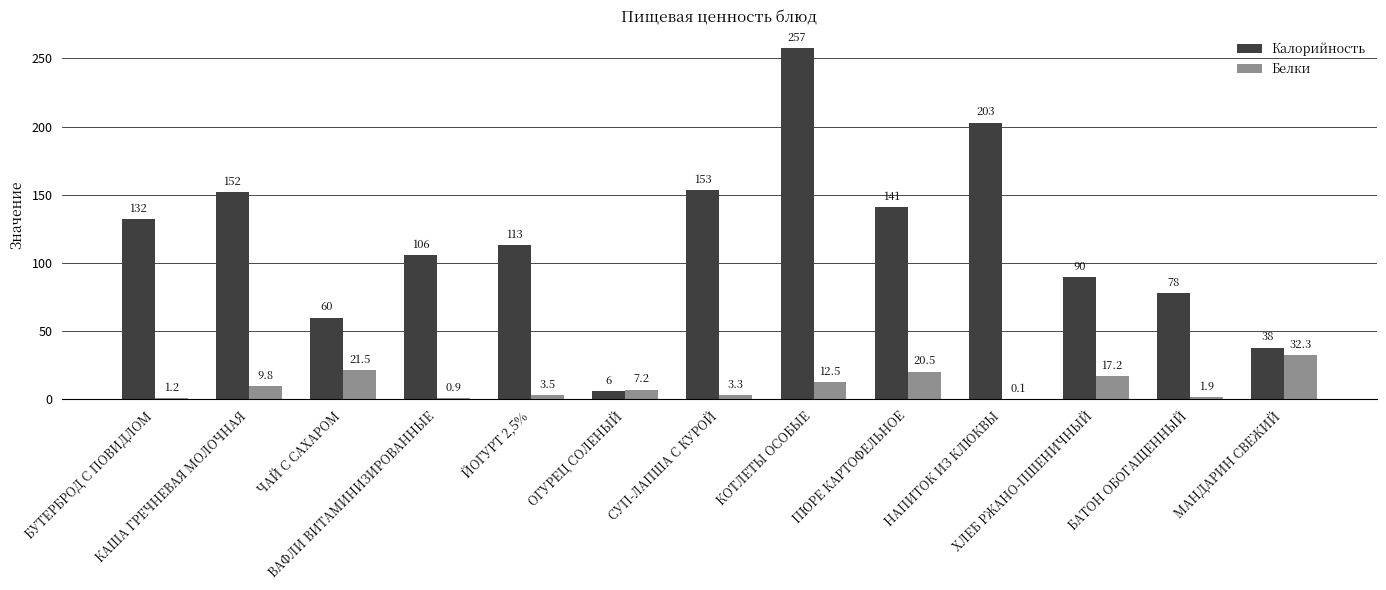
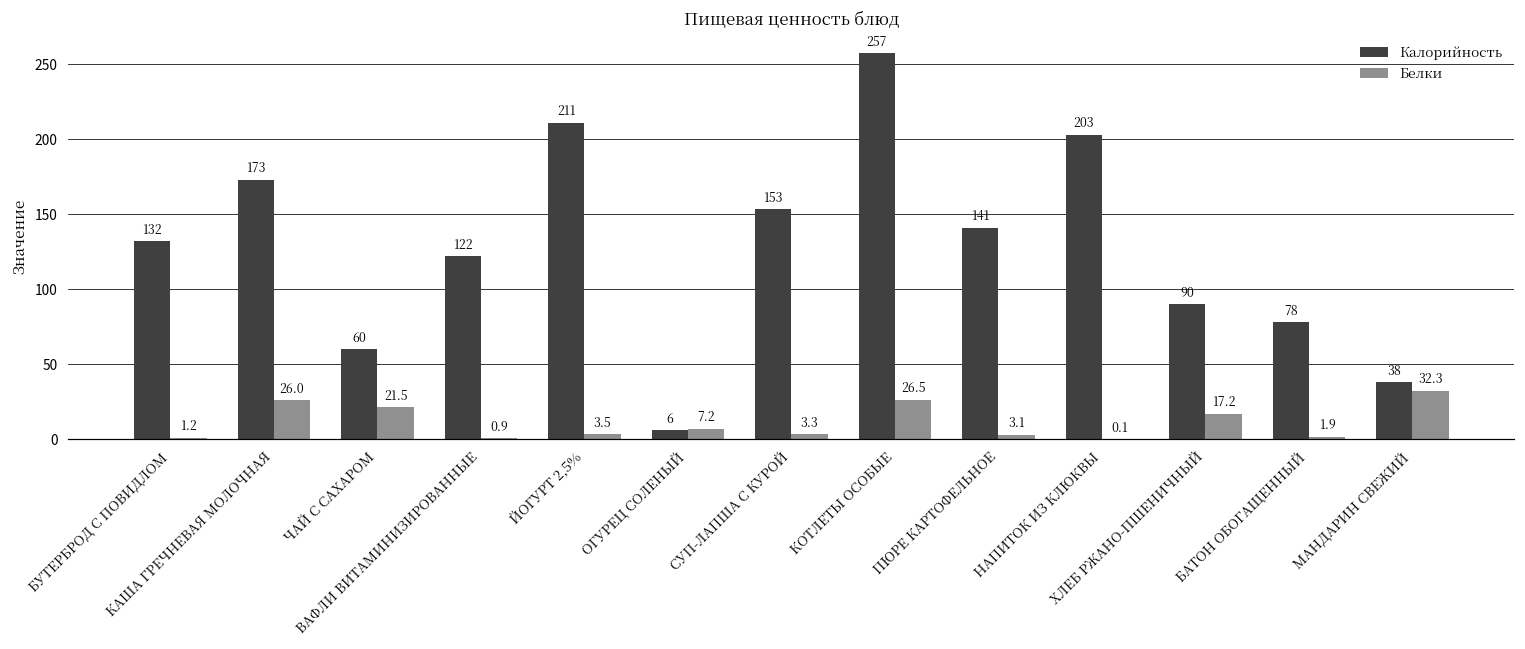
Калорийность, КАША ГРЕЧНЕВАЯ МОЛОЧНАЯ: 152 -> 173
Белки, КАША ГРЕЧНЕВАЯ МОЛОЧНАЯ: 9.8 -> 26.0
Калорийность, ВАФЛИ ВИТАМИНИЗИРОВАННЫЕ: 106 -> 122
Калорийность, ЙОГУРТ 2,5%: 113 -> 211
Белки, КОТЛЕТЫ ОСОБЫЕ: 12.5 -> 26.5
Белки, ПЮРЕ КАРТОФЕЛЬНОЕ: 20.5 -> 3.1
